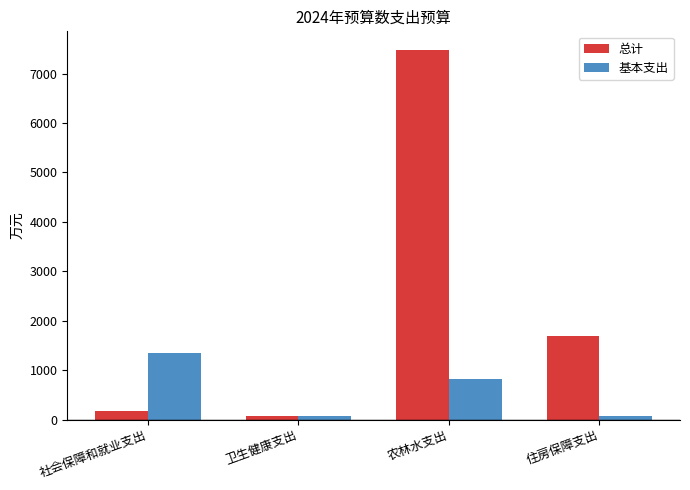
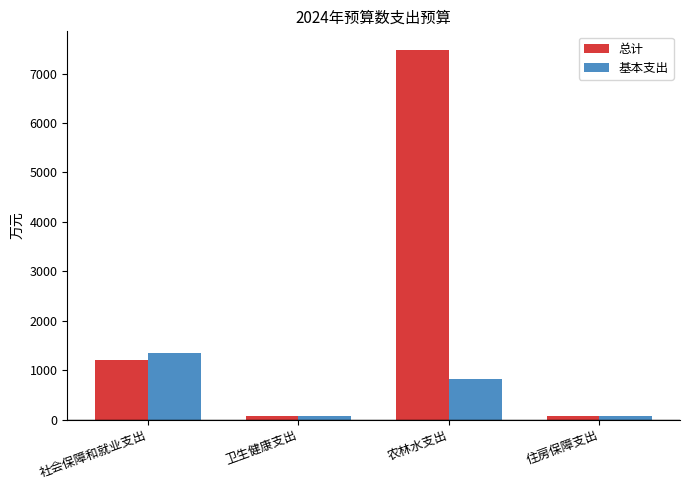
总计, 社会保障和就业支出: 200 -> 1200
总计, 住房保障支出: 1700 -> 100
